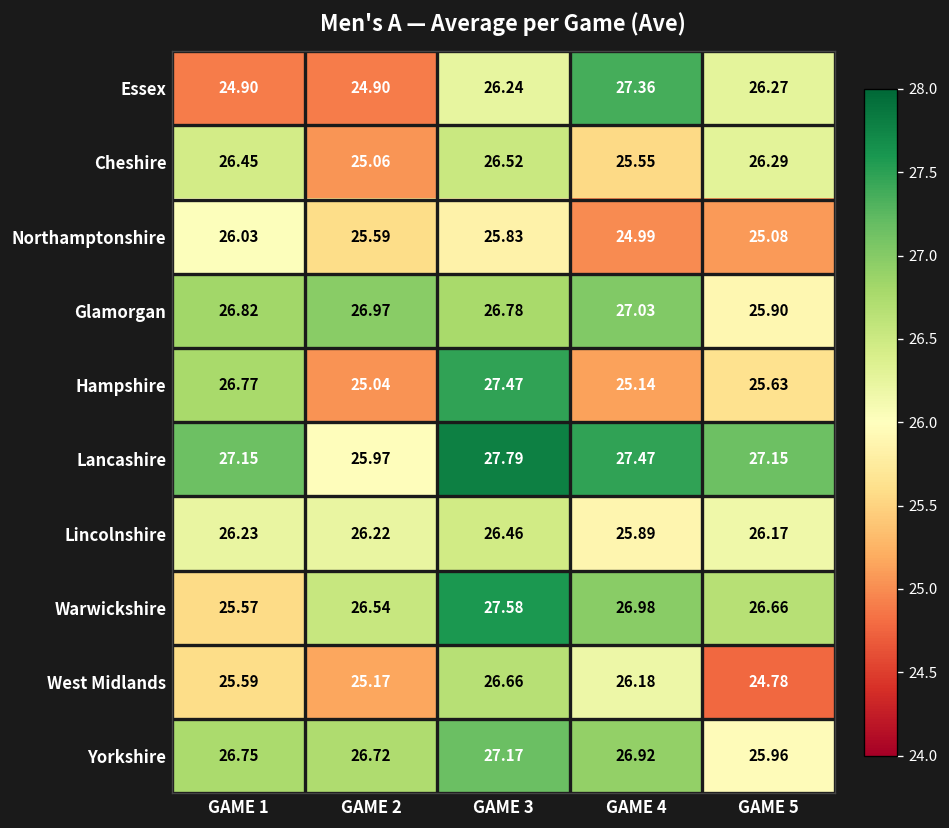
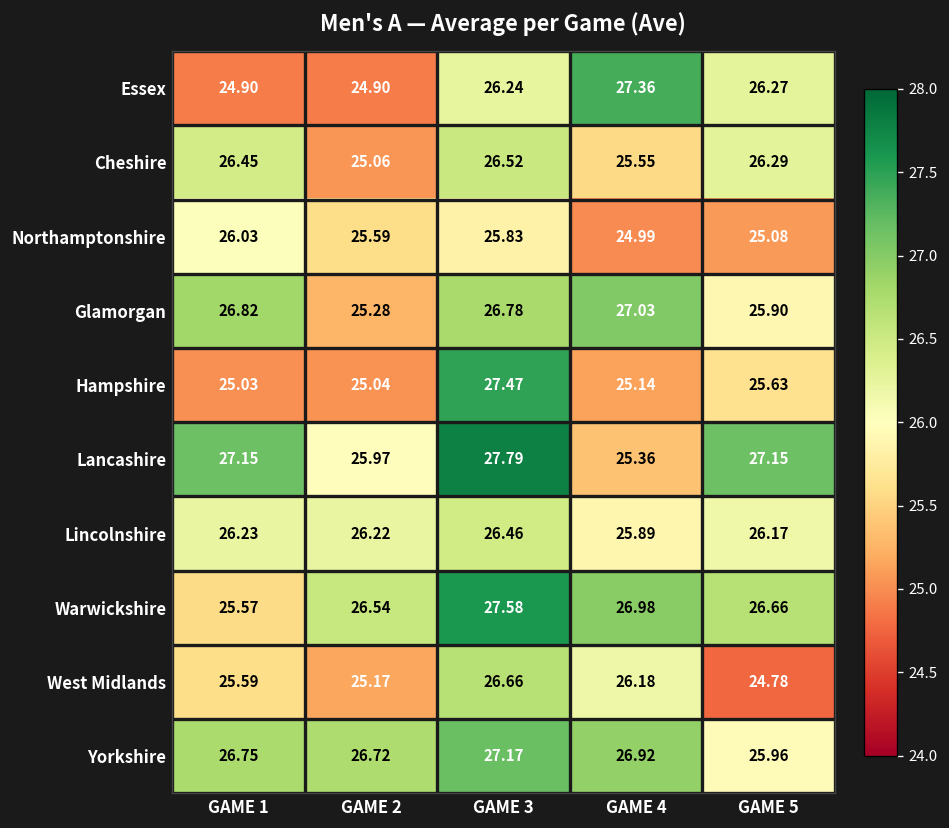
Glamorgan, GAME 2: 26.97 -> 25.28
Hampshire, GAME 1: 26.77 -> 25.03
Lancashire, GAME 4: 27.47 -> 25.36
